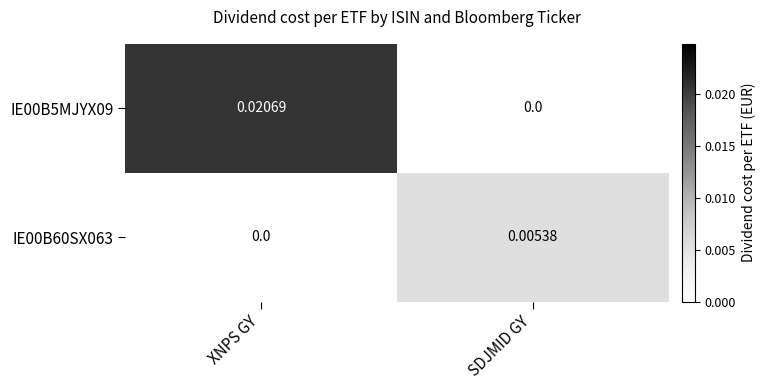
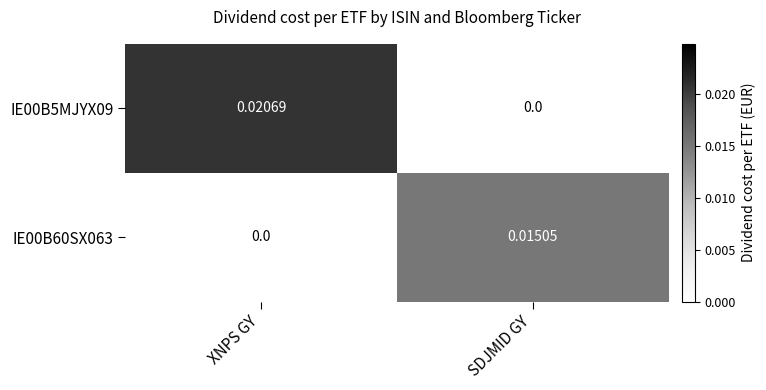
IE00B60SX063, SDJMID GY: 0.00538 -> 0.01505
